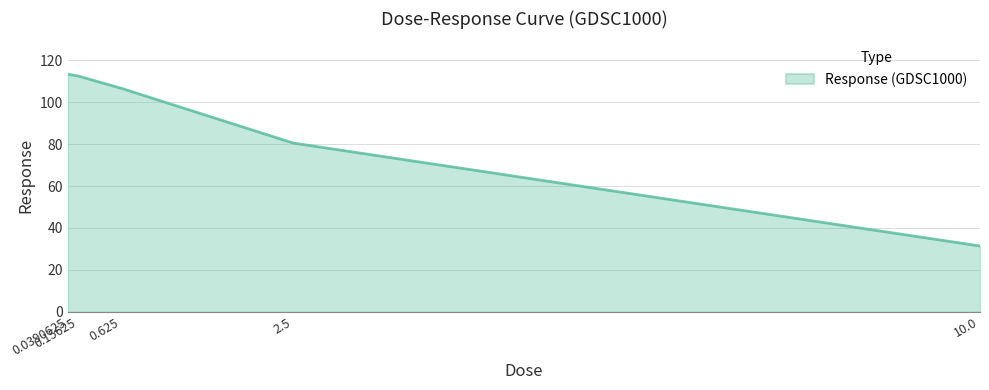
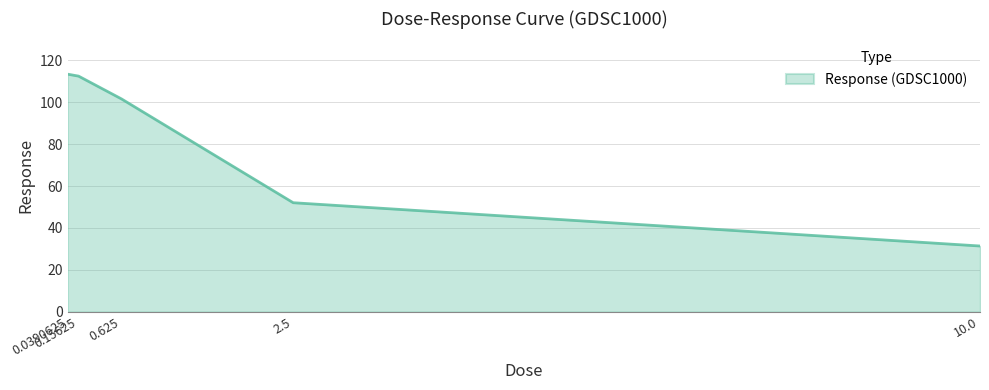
0.625: 107 -> 102
2.5: 81 -> 52
